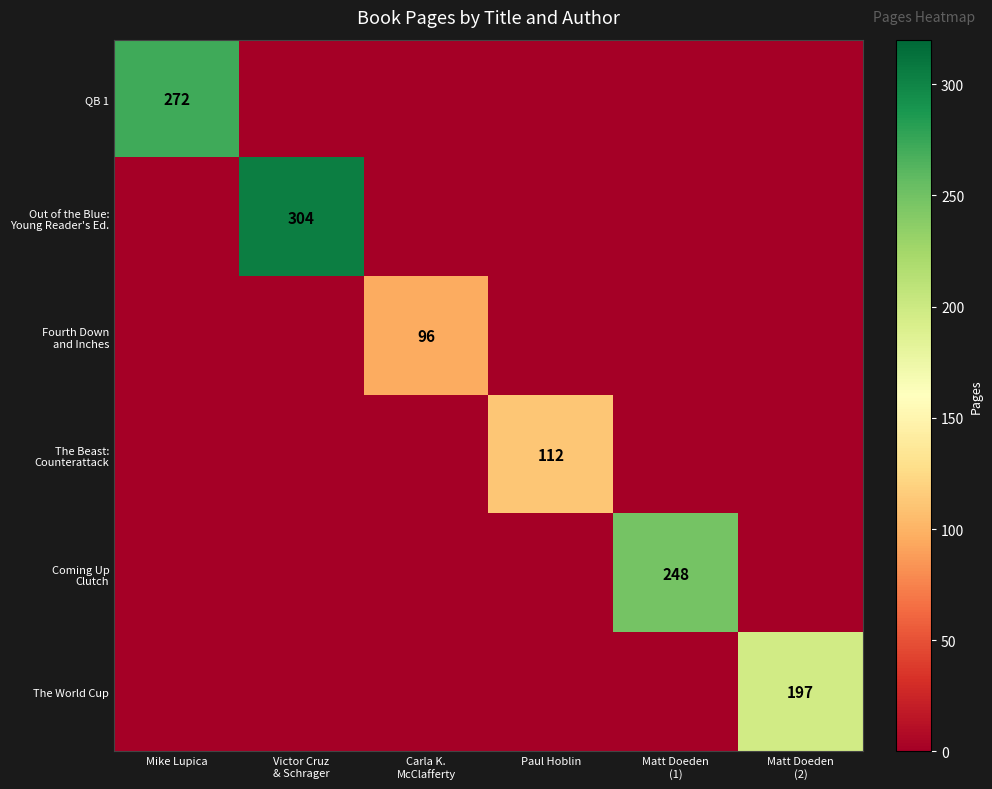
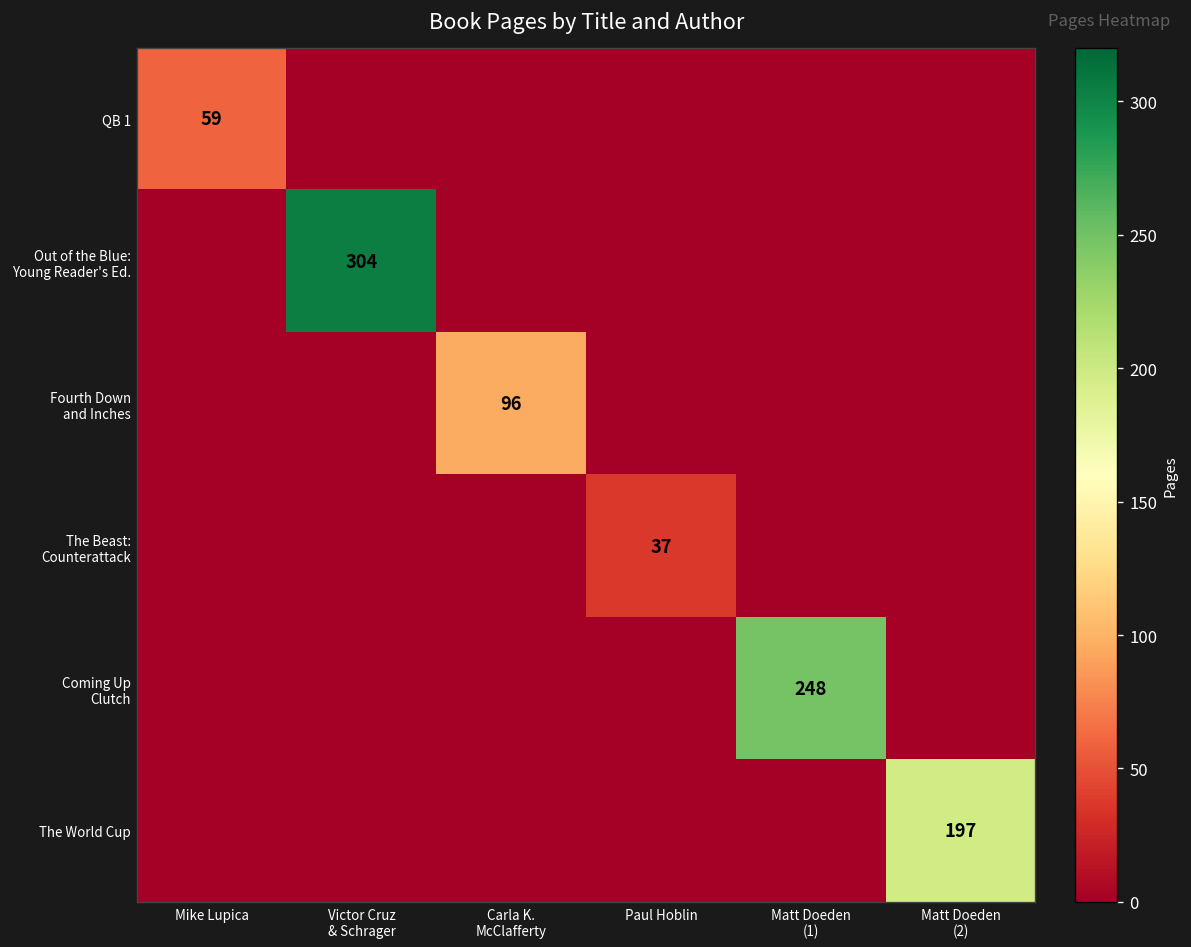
QB 1, Mike Lupica: 272 -> 59
The Beast: Counterattack, Paul Hoblin: 112 -> 37
